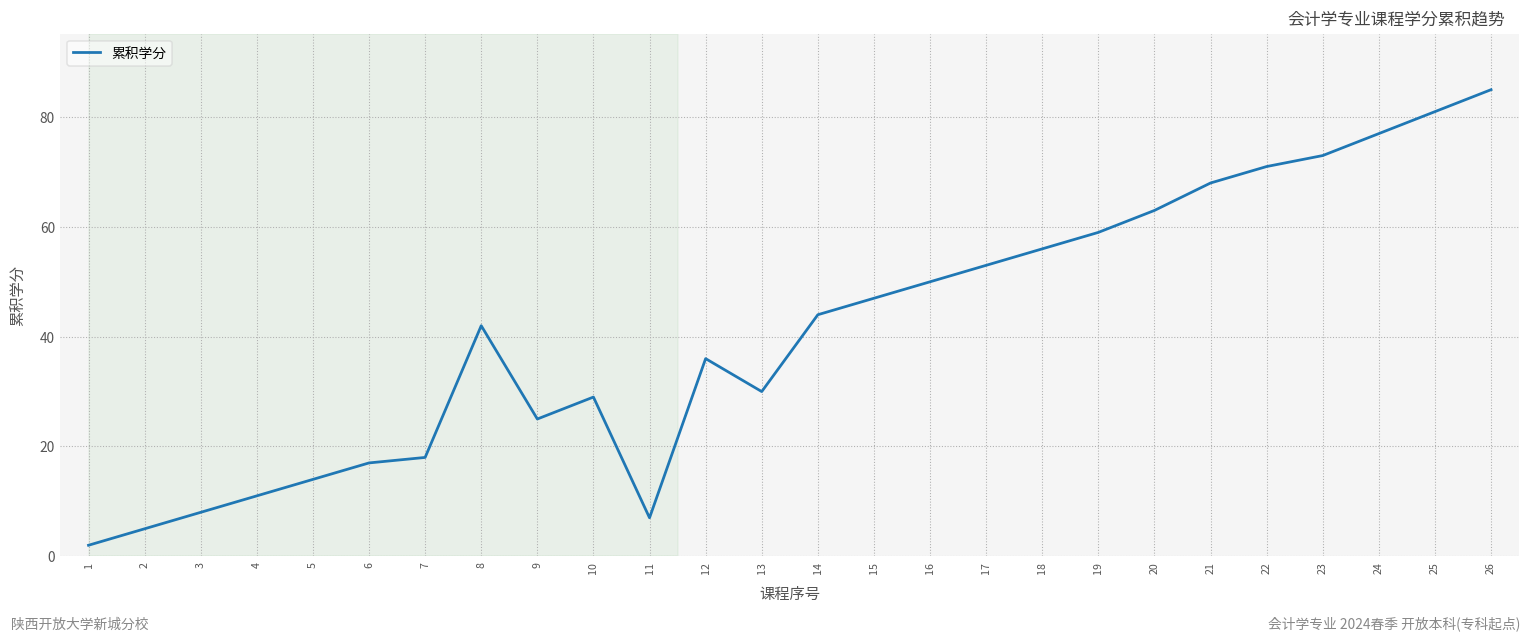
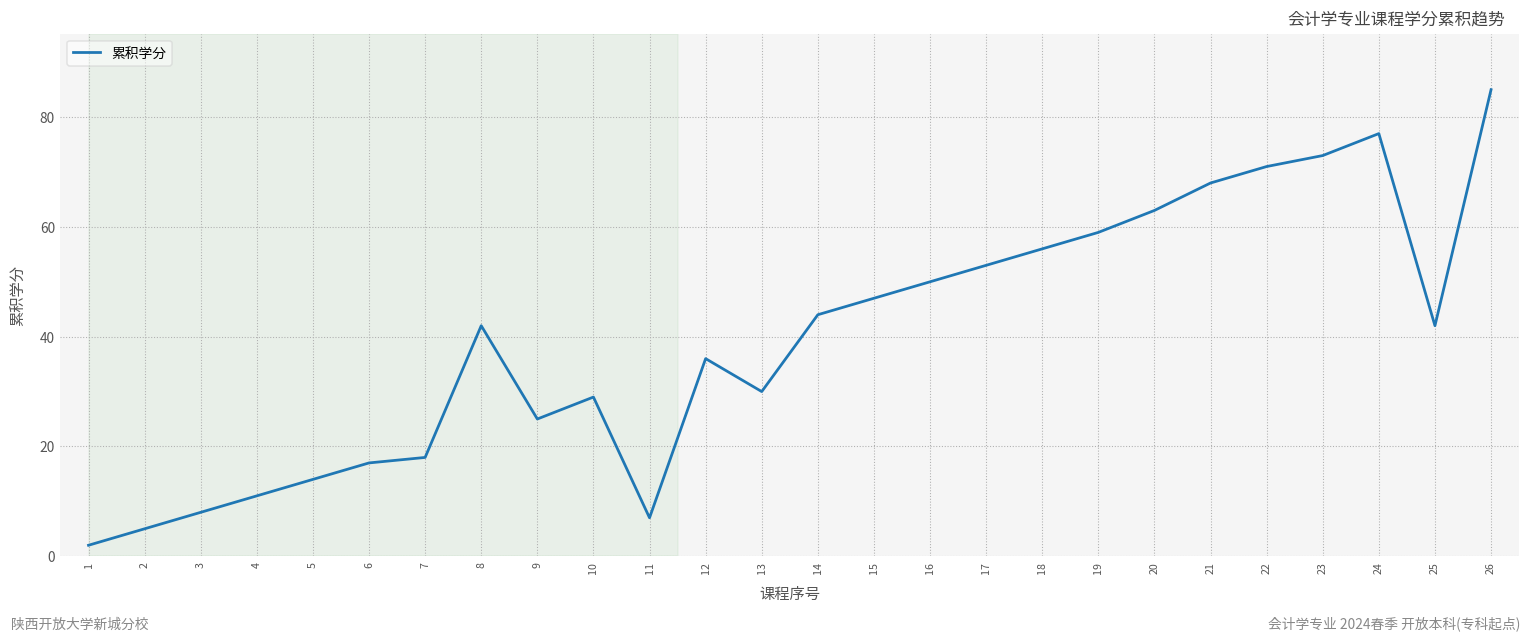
25: 81 -> 42
